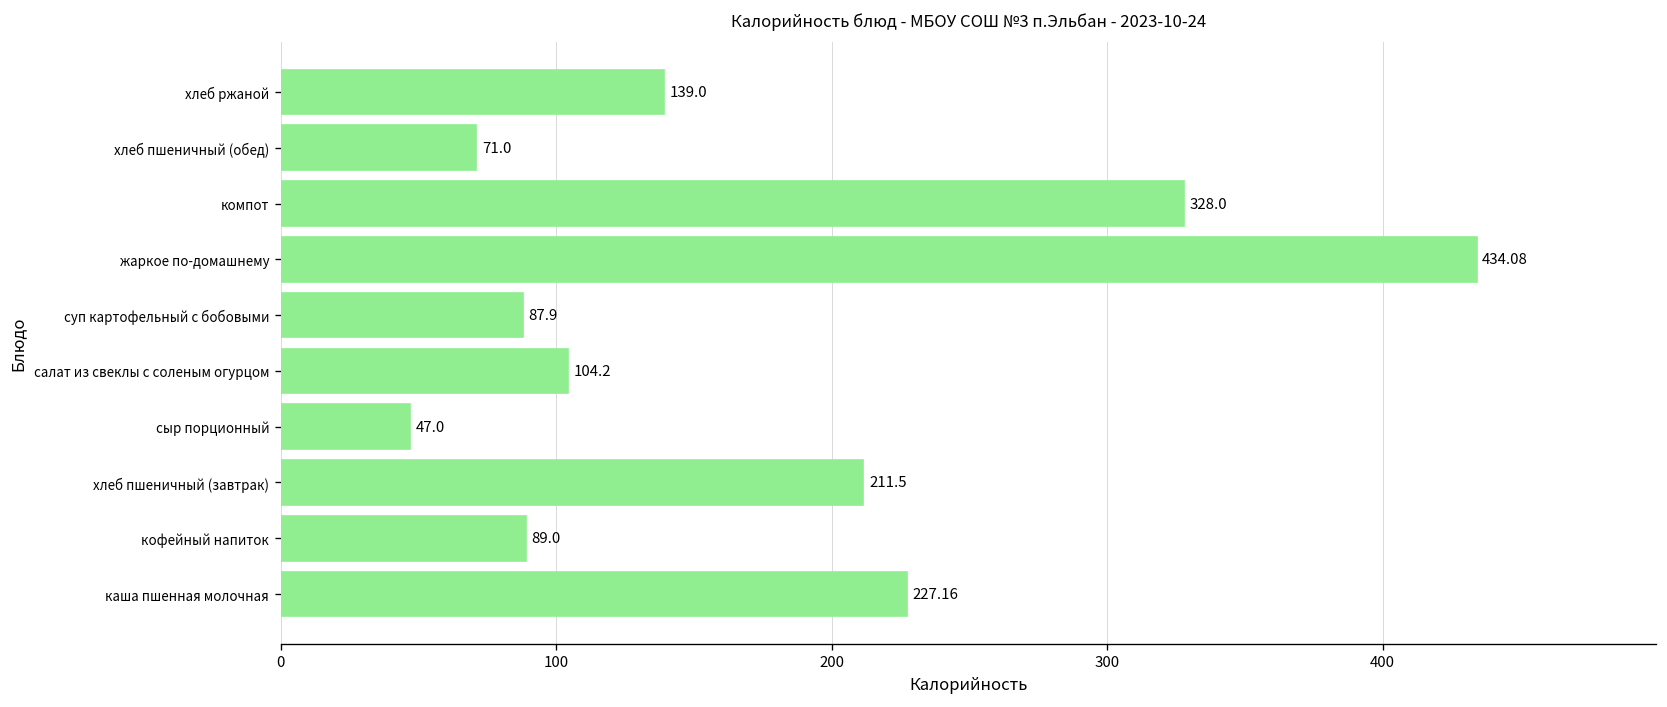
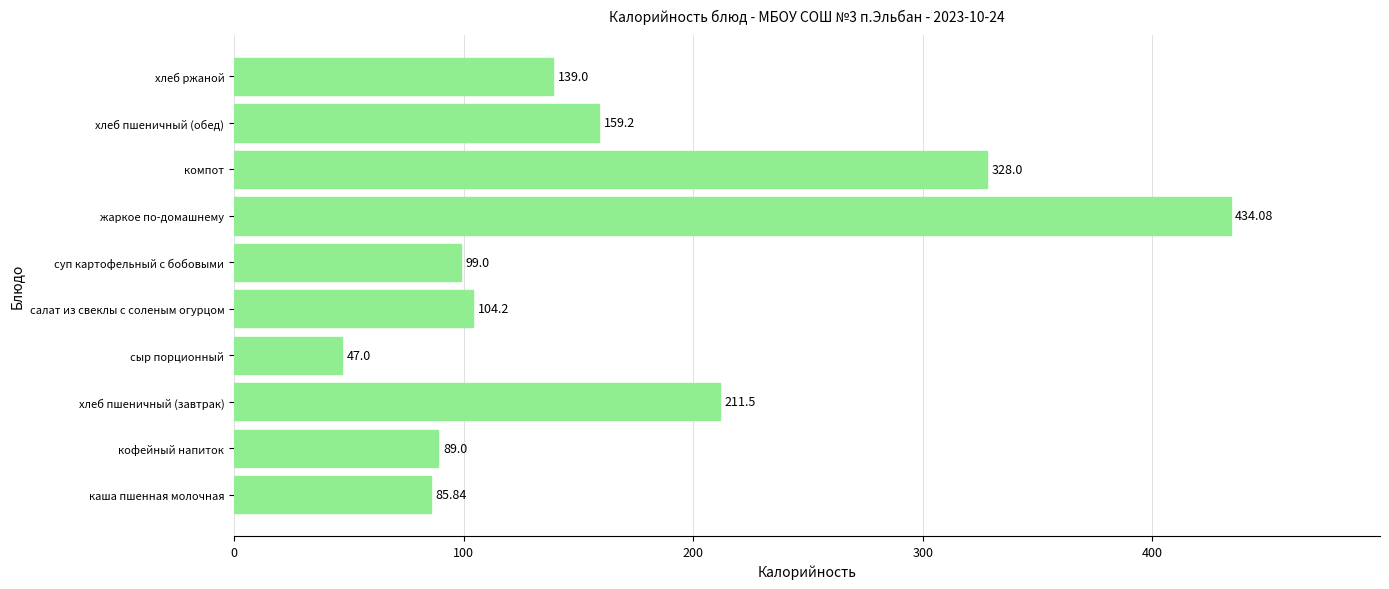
хлеб пшеничный (обед): 71.0 -> 159.2
суп картофельный с бобовыми: 87.9 -> 99.0
каша пшенная молочная: 227.16 -> 85.84
